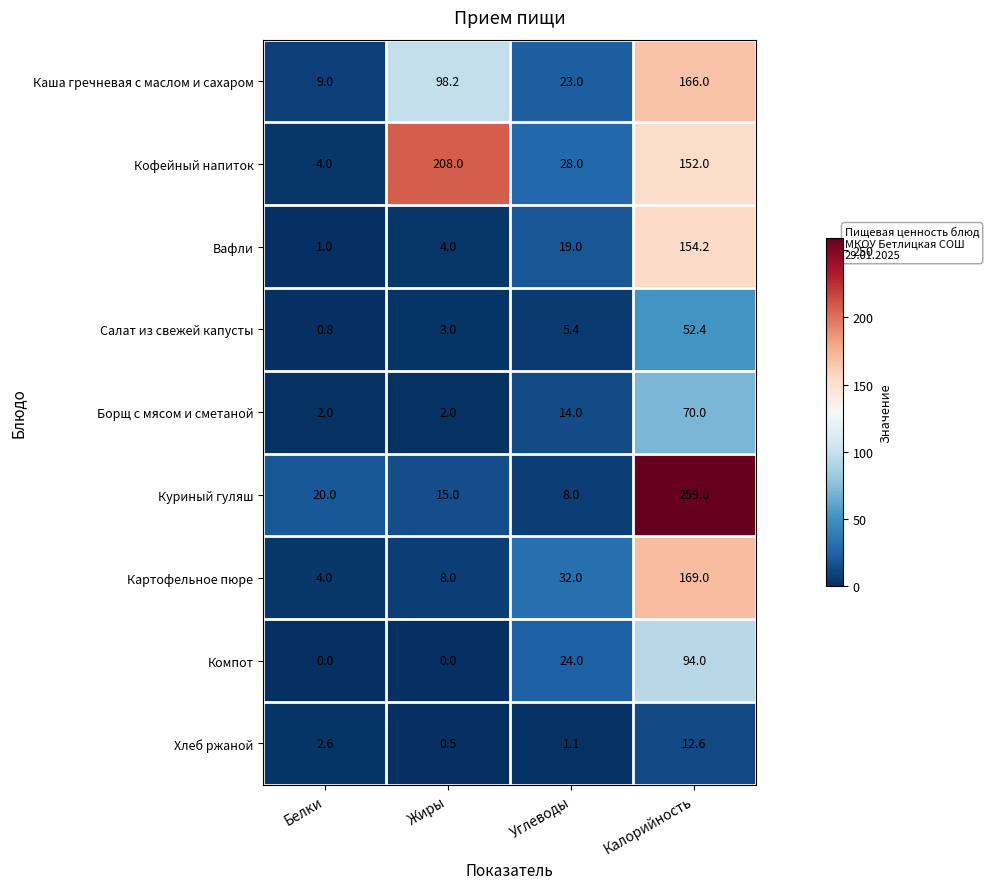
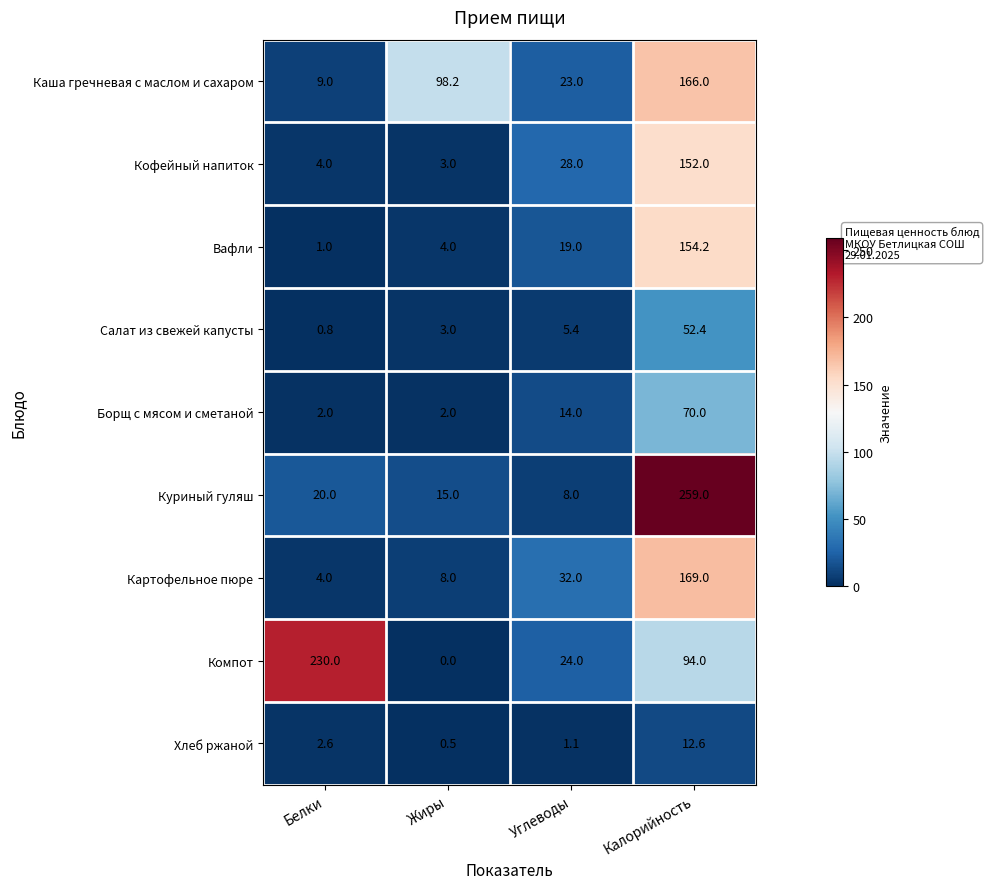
Кофейный напиток, Жиры: 208.0 -> 3.0
Компот, Белки: 0.0 -> 230.0
